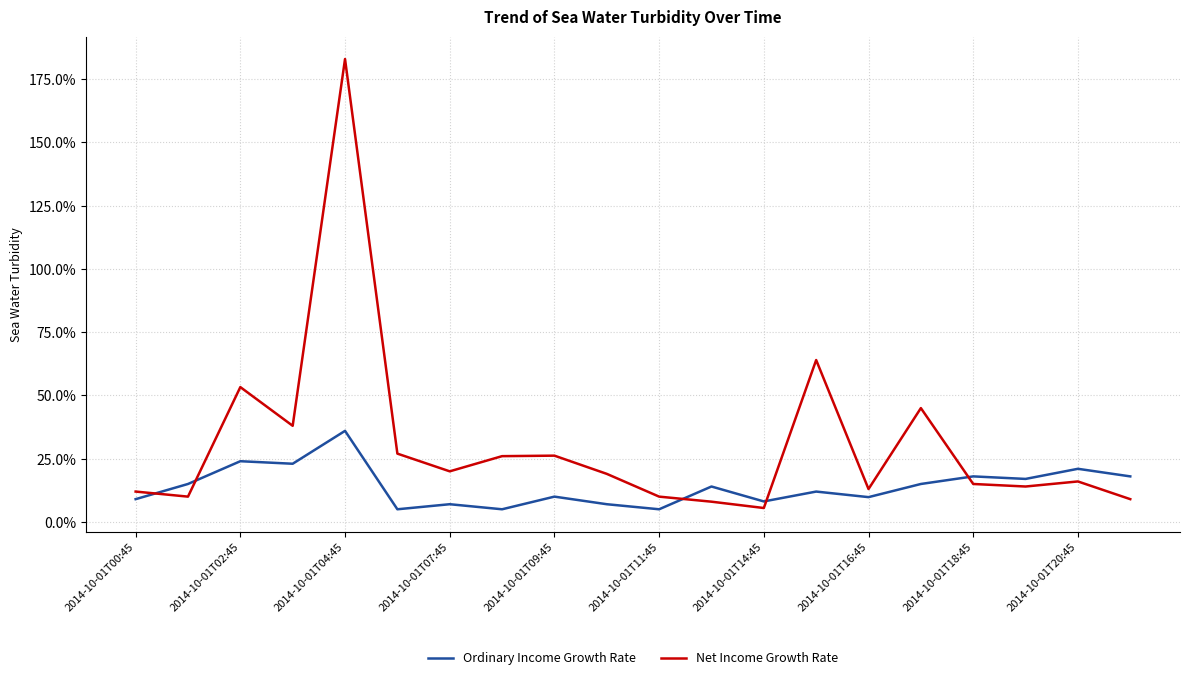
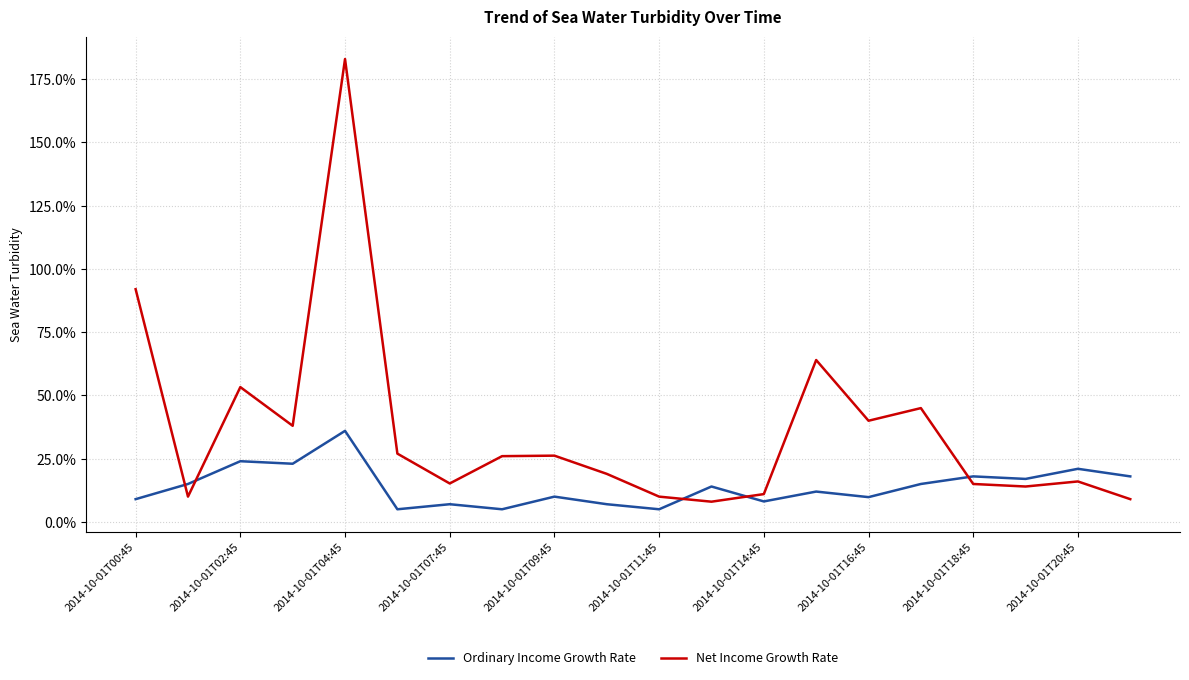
Net Income Growth Rate, 2014-10-01T00:45: 12% -> 92%
Net Income Growth Rate, 2014-10-01T07:45: 20% -> 15%
Net Income Growth Rate, 2014-10-01T14:45: 6% -> 11%
Net Income Growth Rate, 2014-10-01T16:45: 13% -> 40%
